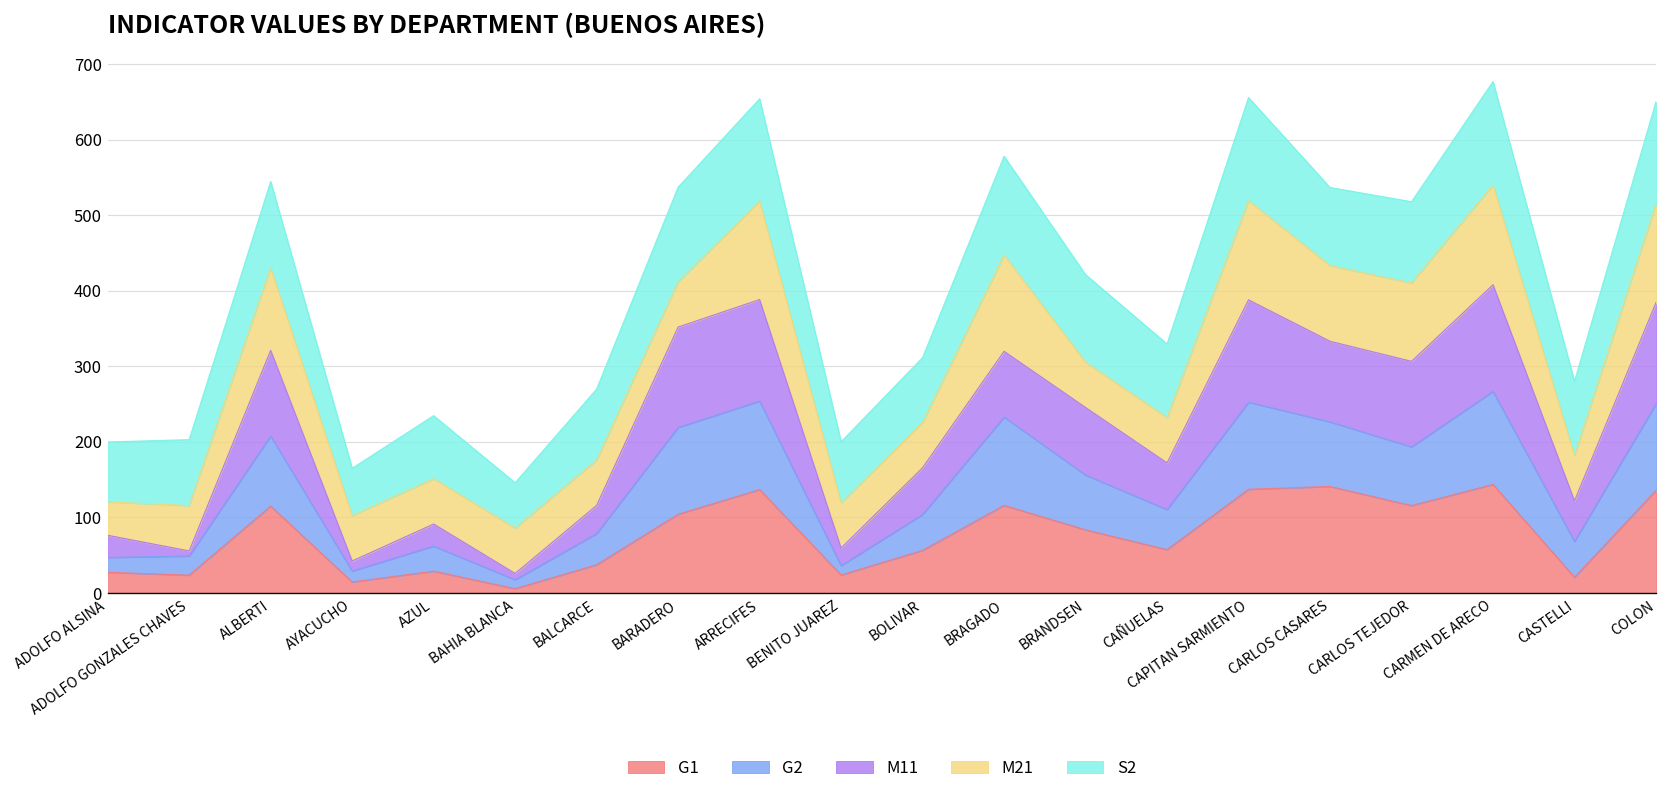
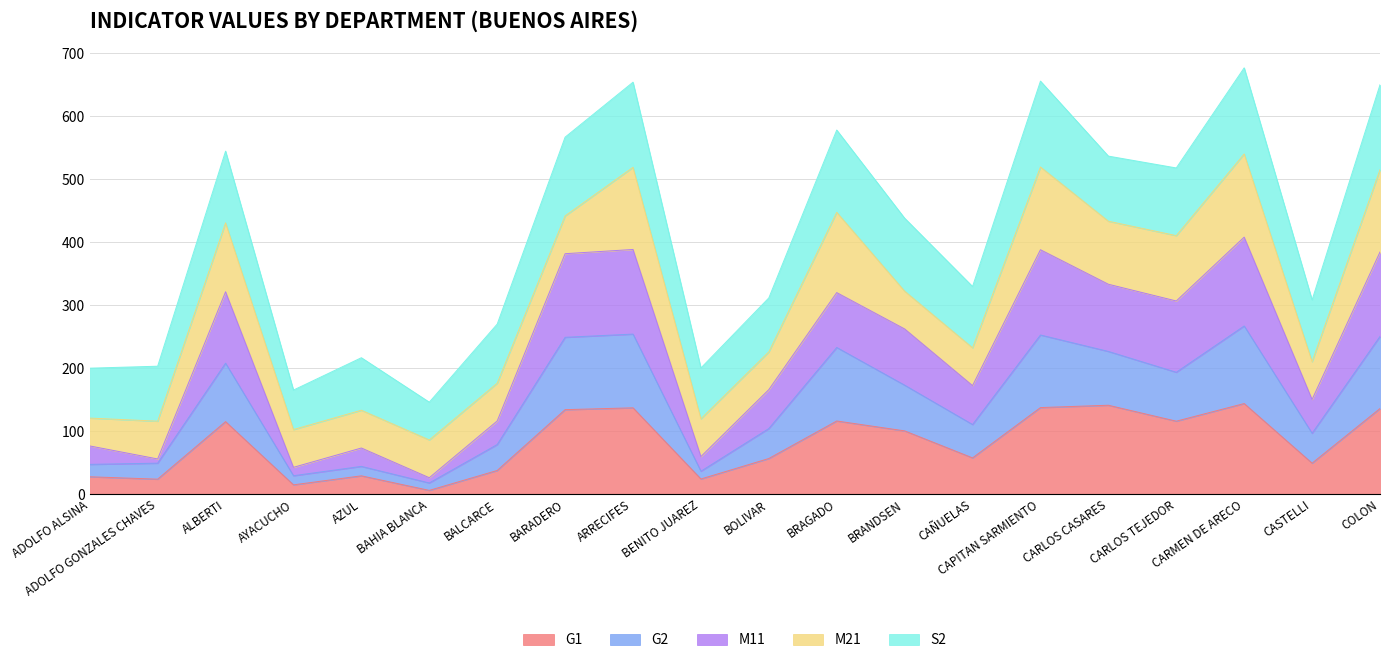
G2, AZUL: 30 -> 20
G1, BARADERO: 100 -> 130
G1, BRANDSEN: 80 -> 100
G1, CASTELLI: 20 -> 50
